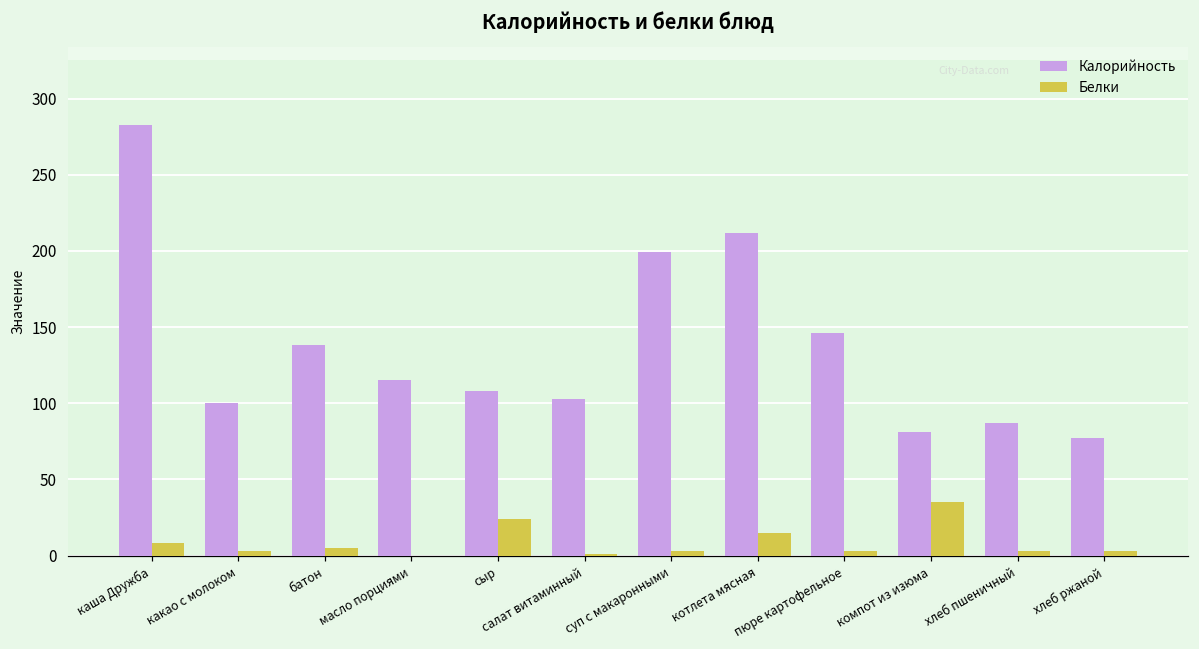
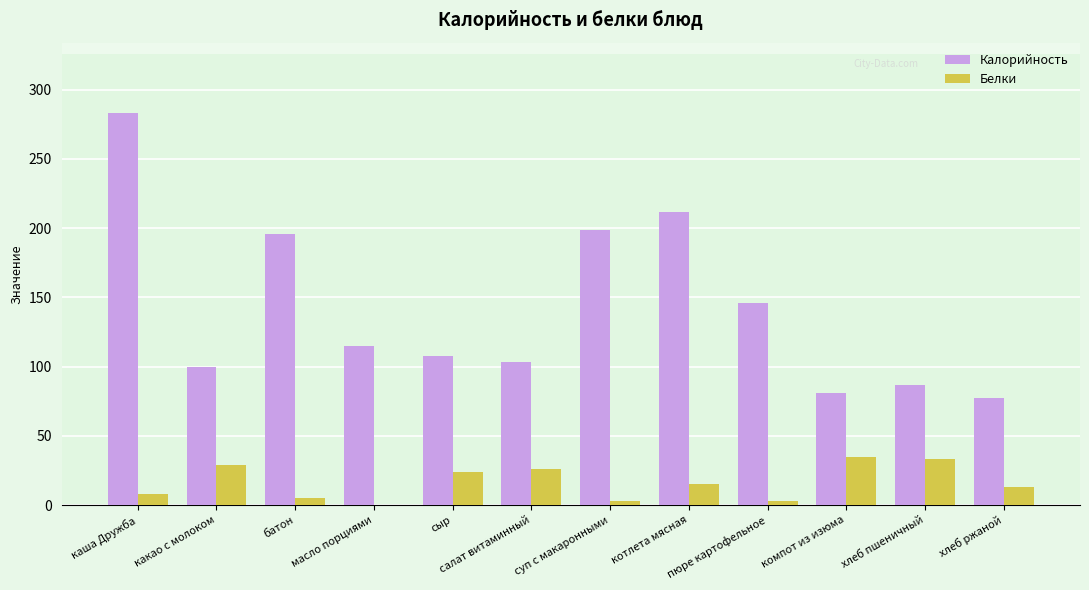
Белки, какао с молоком: 3 -> 29
Калорийность, батон: 138 -> 196
Белки, салат витаминный: 1 -> 26
Белки, хлеб пшеничный: 3 -> 33
Белки, хлеб ржаной: 3 -> 13
